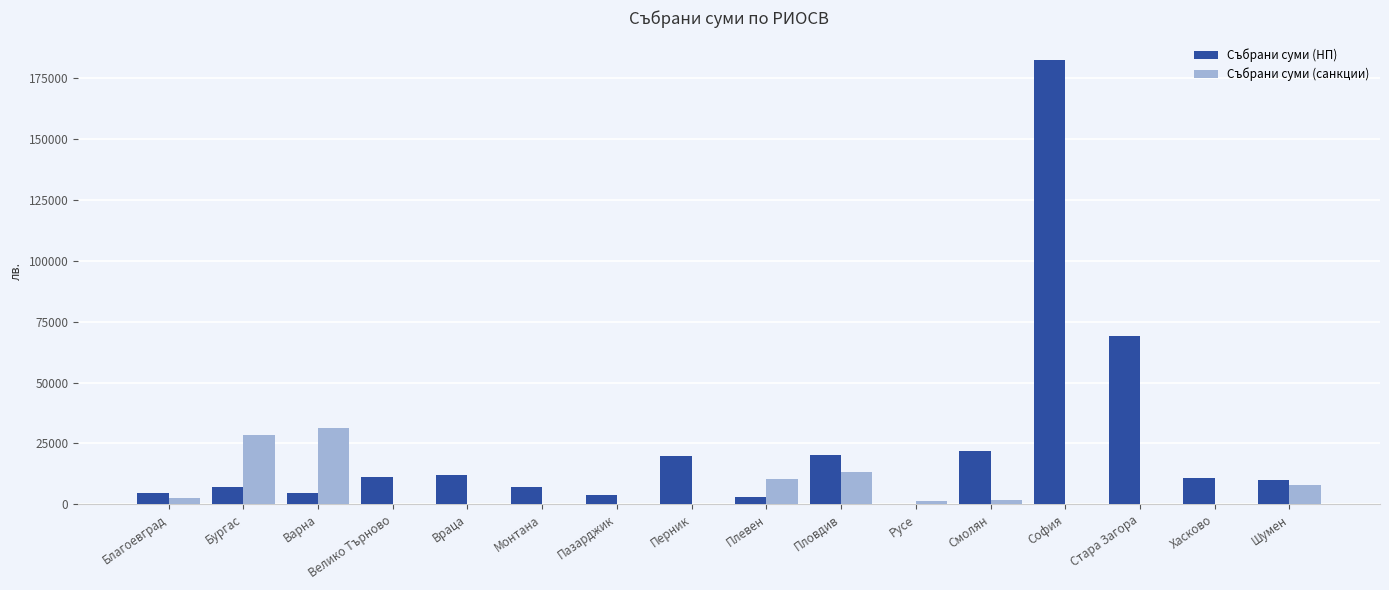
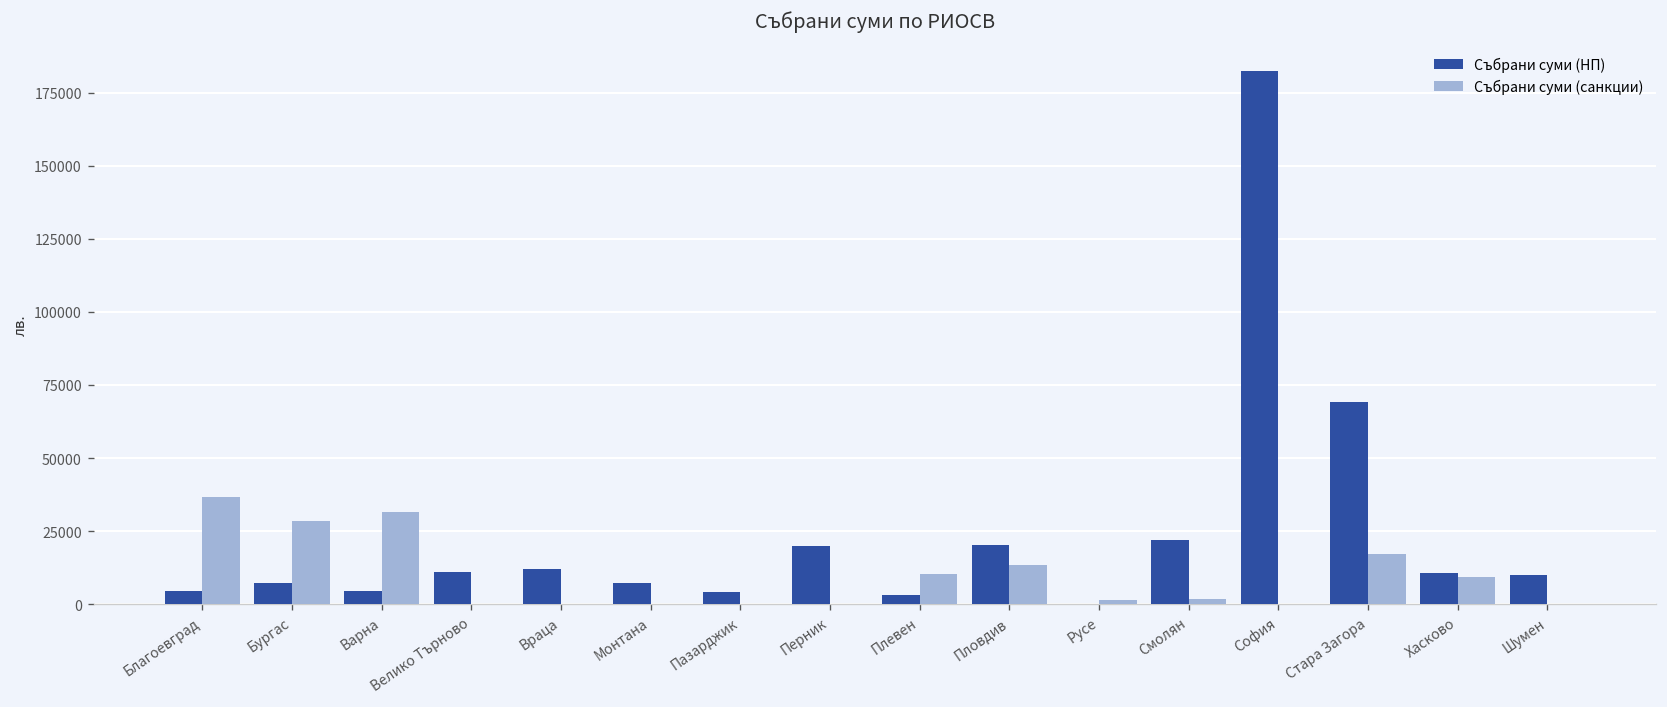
Събрани суми (санкции), Благоевград: 3000 -> 37000
Събрани суми (санкции), Стара Загора: 0 -> 17000
Събрани суми (санкции), Хасково: 0 -> 9000
Събрани суми (санкции), Шумен: 8000 -> 0
